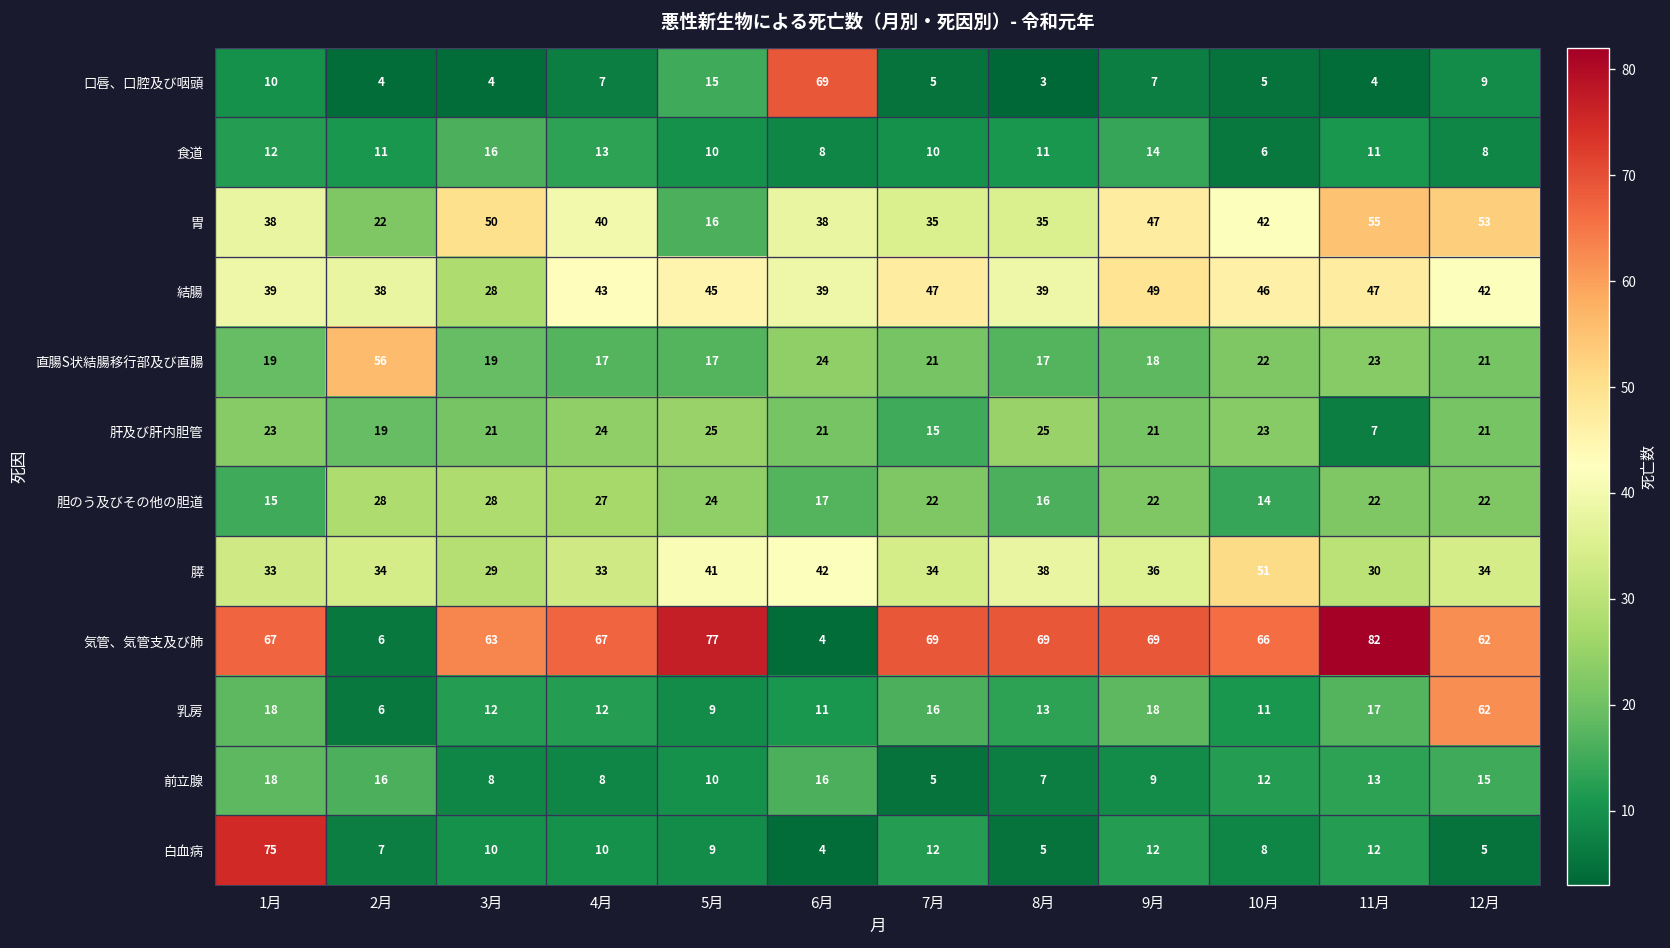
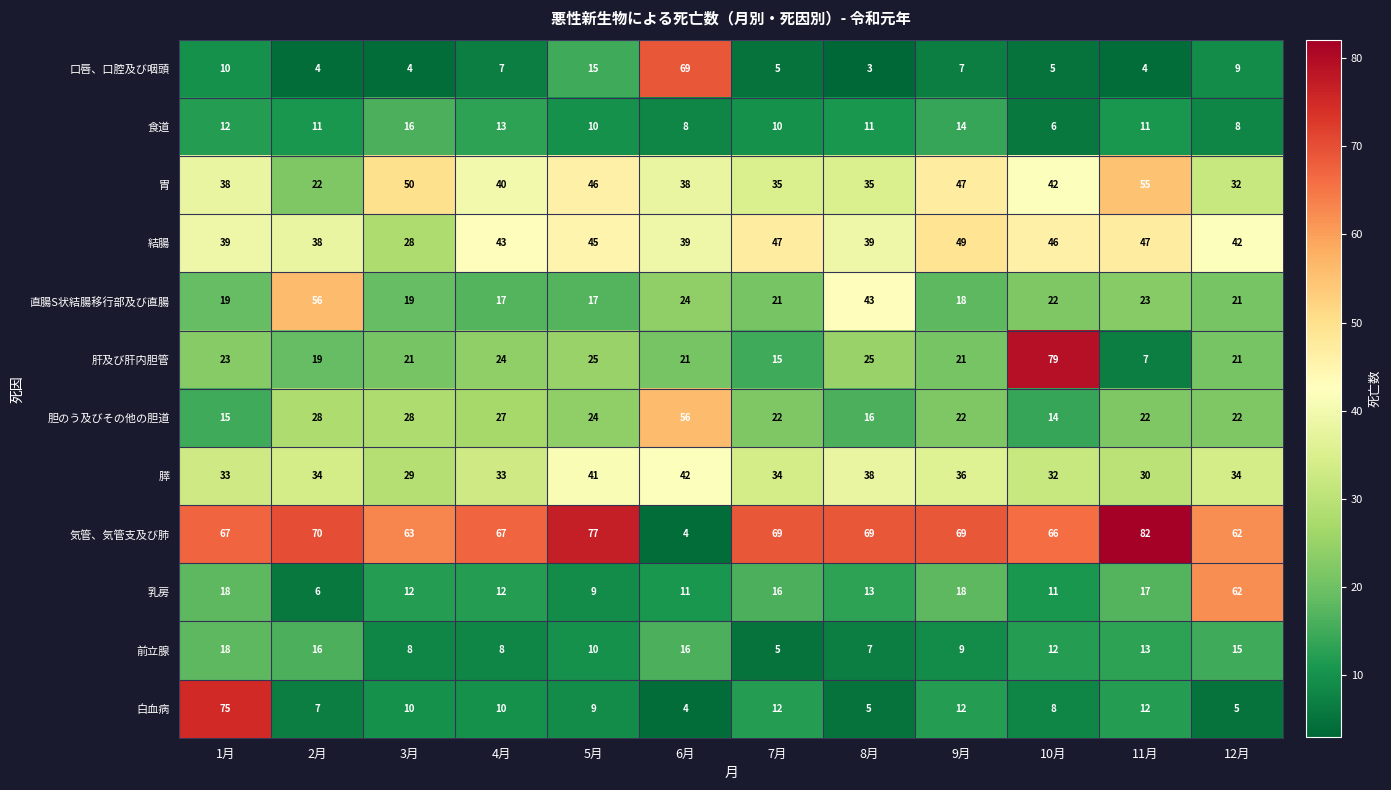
胃, 5月: 16 -> 46
胃, 12月: 53 -> 32
直腸S状結腸移行部及び直腸, 8月: 17 -> 43
肝及び肝内胆管, 10月: 23 -> 79
胆のう及びその他の胆道, 6月: 17 -> 56
膵, 10月: 51 -> 32
気管、気管支及び肺, 2月: 6 -> 70
